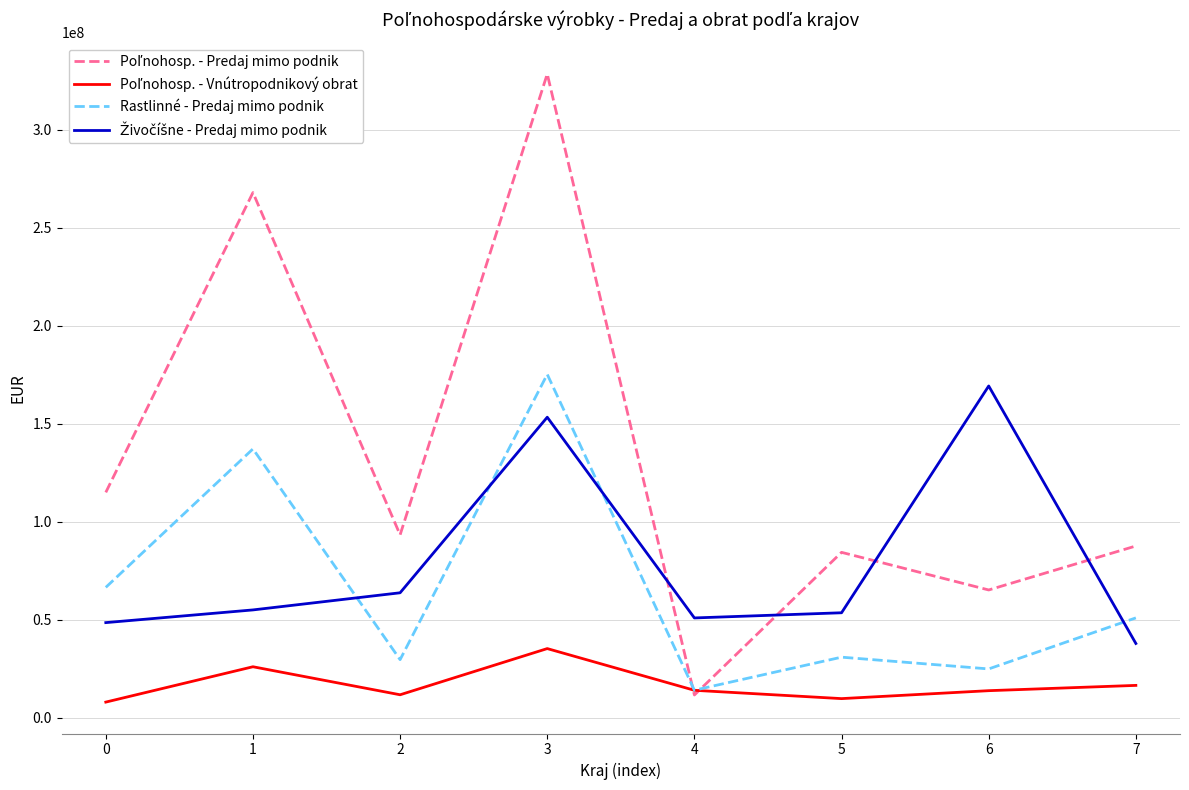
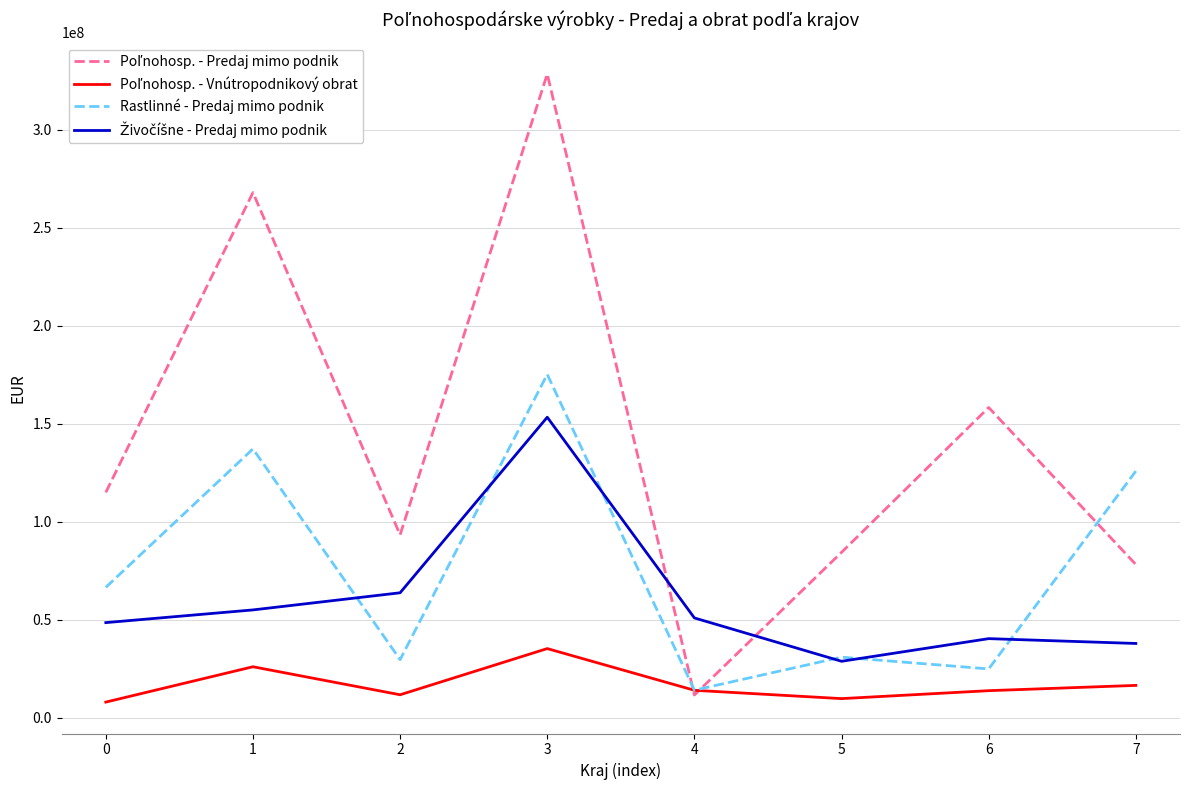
Živočíšne - Predaj mimo podnik, 5: 53000000 -> 29000000
Poľnohosp. - Predaj mimo podnik, 6: 65000000 -> 158000000
Živočíšne - Predaj mimo podnik, 6: 169000000 -> 40000000
Poľnohosp. - Predaj mimo podnik, 7: 88000000 -> 78000000
Rastlinné - Predaj mimo podnik, 7: 51000000 -> 126000000
